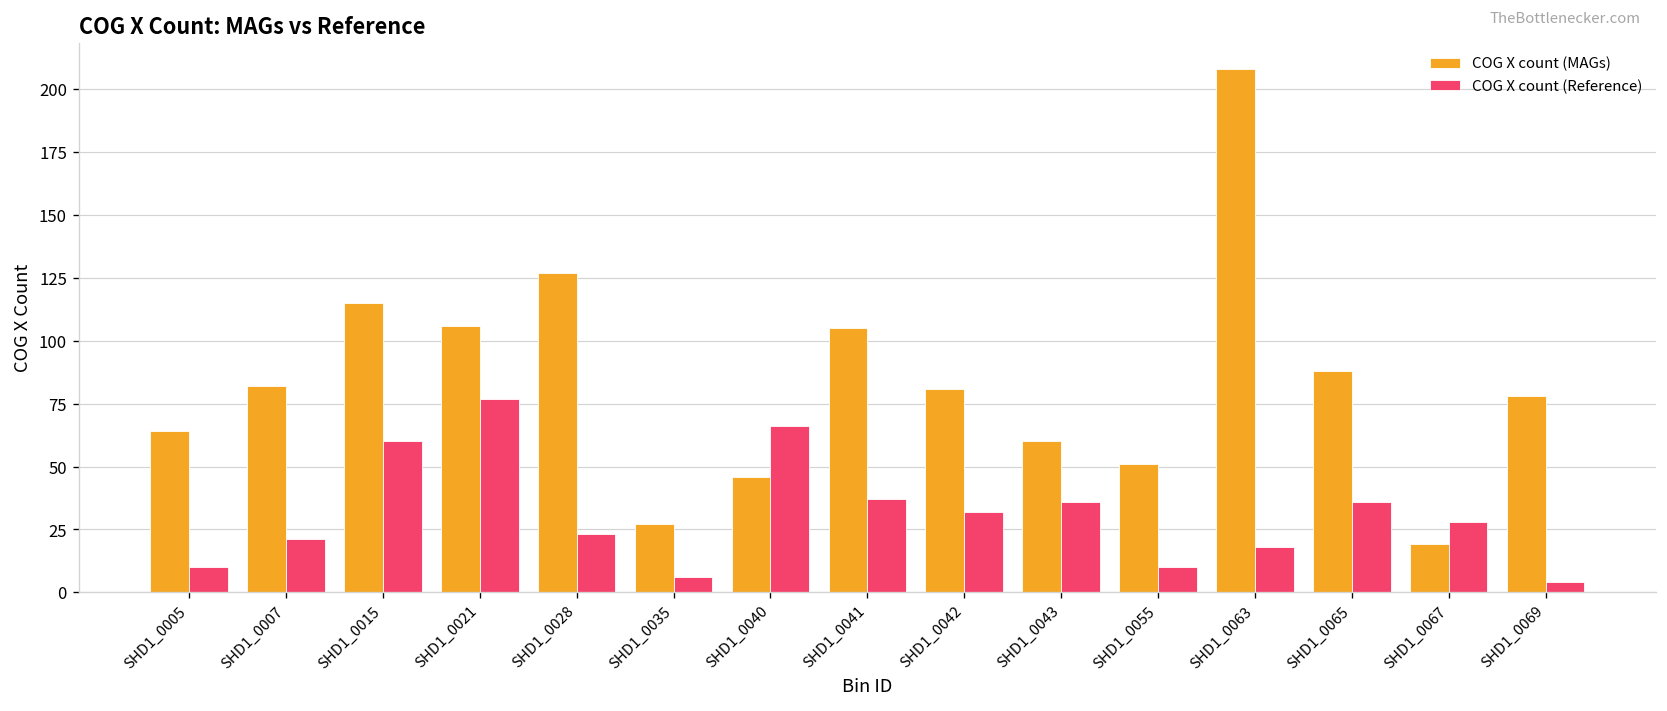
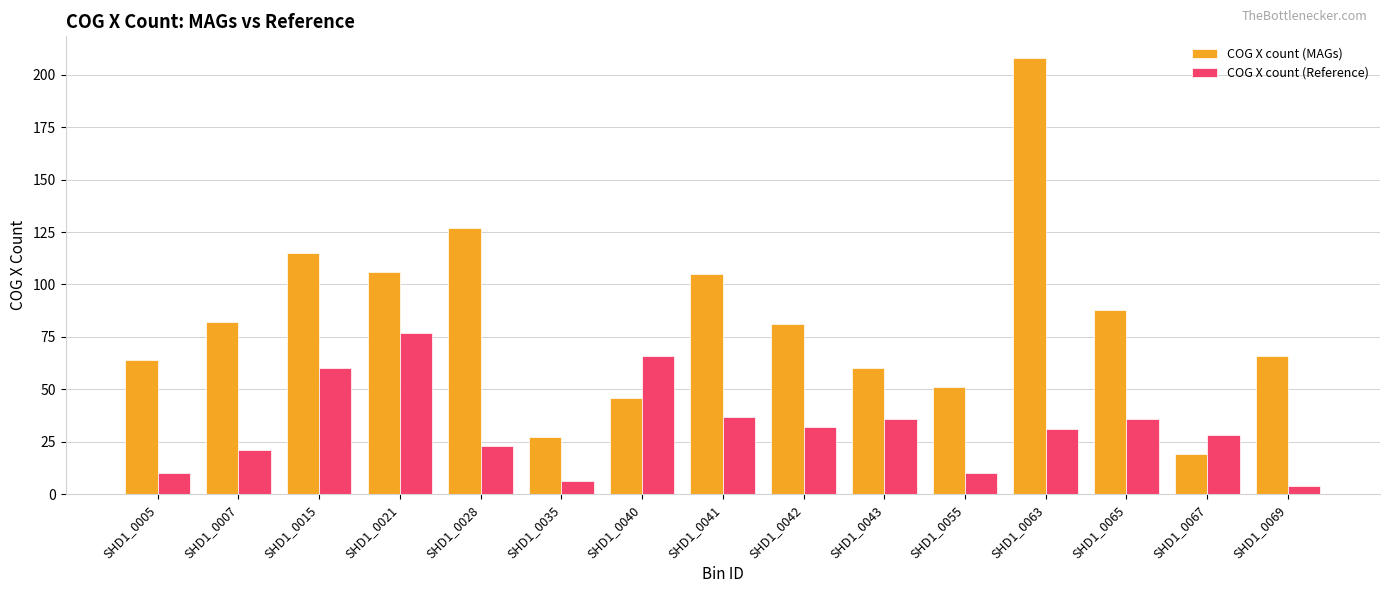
COG X count (Reference), SHD1_0063: 18 -> 31
COG X count (MAGs), SHD1_0069: 78 -> 66
